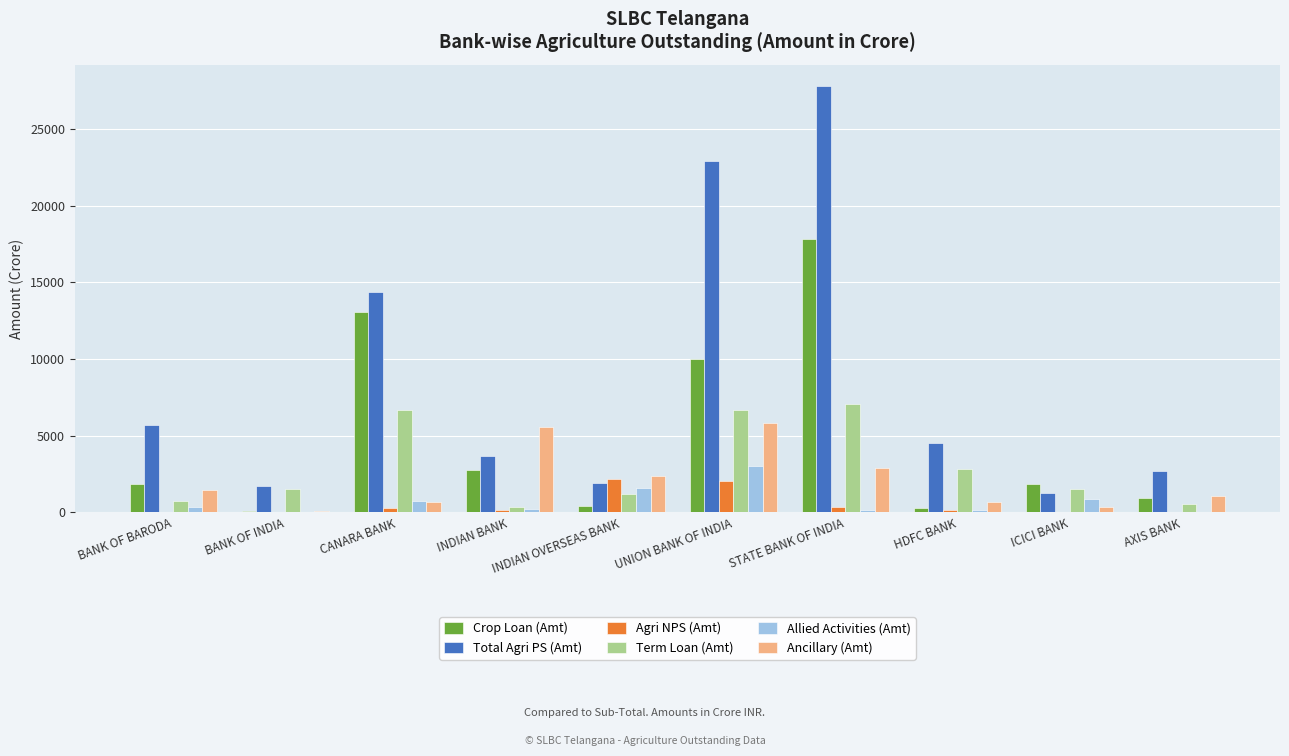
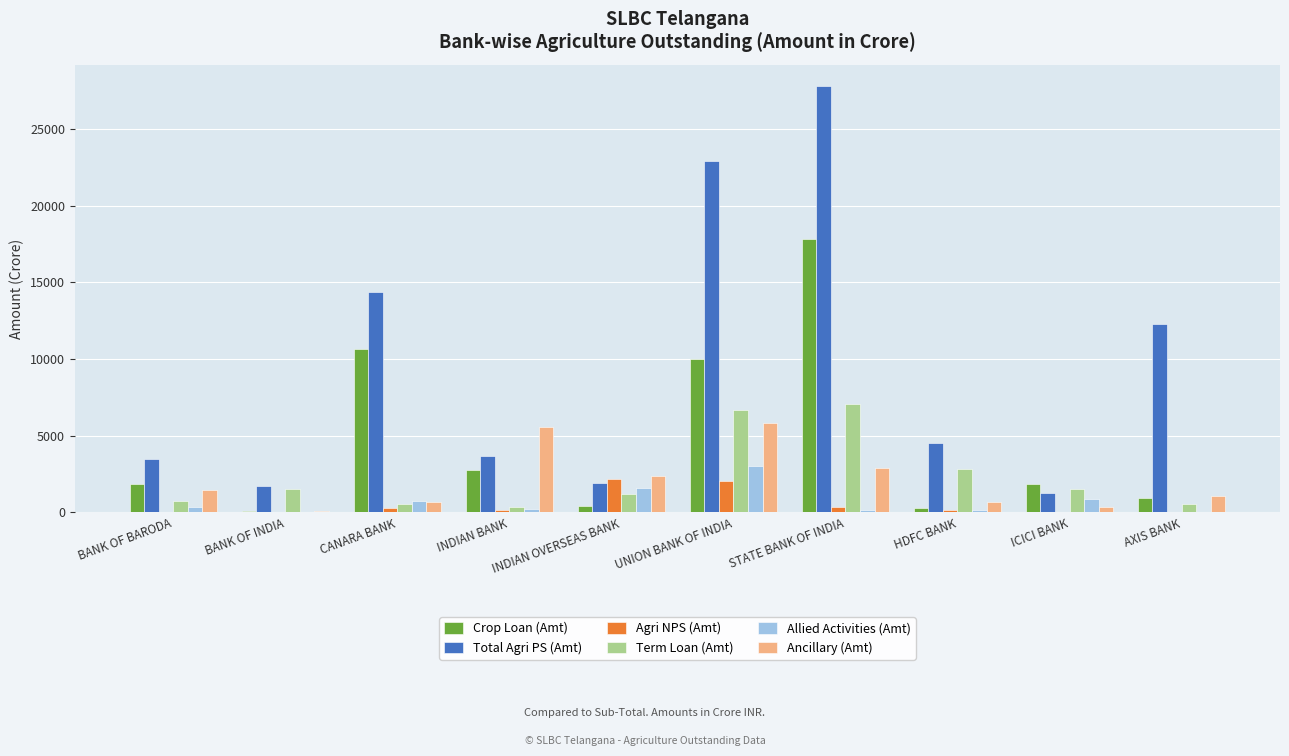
Total Agri PS (Amt), BANK OF BARODA: 5700 -> 3500
Crop Loan (Amt), CANARA BANK: 13000 -> 10700
Term Loan (Amt), CANARA BANK: 6700 -> 500
Total Agri PS (Amt), AXIS BANK: 2700 -> 12300
